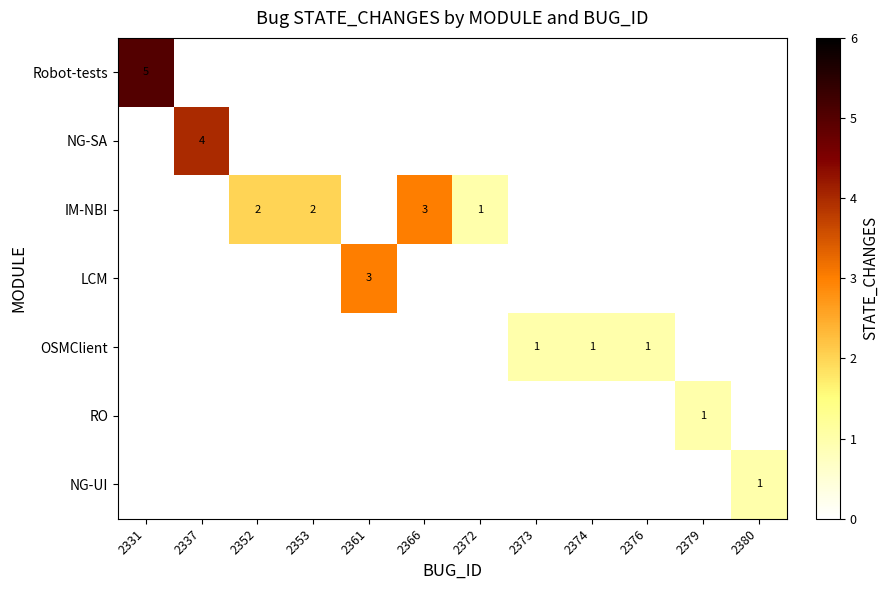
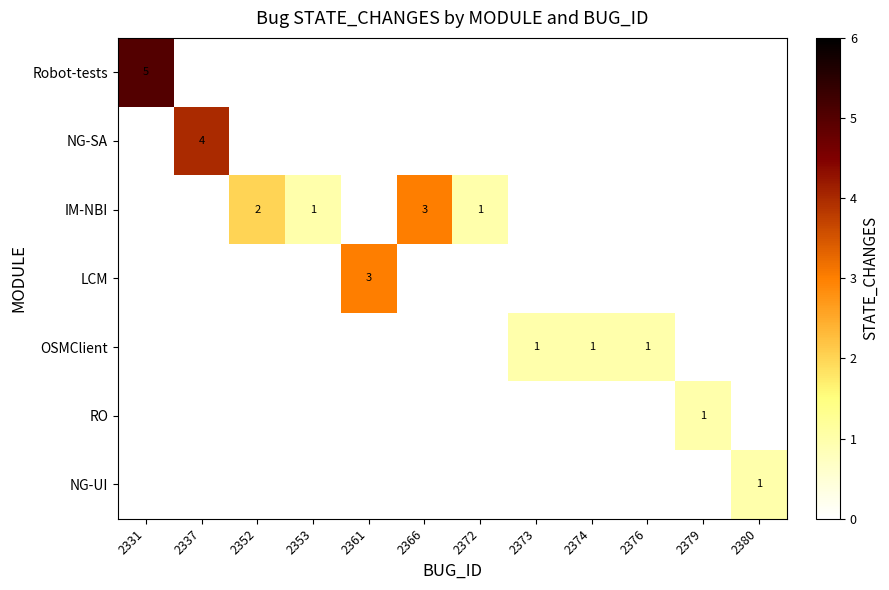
IM-NBI, 2353: 2 -> 1
